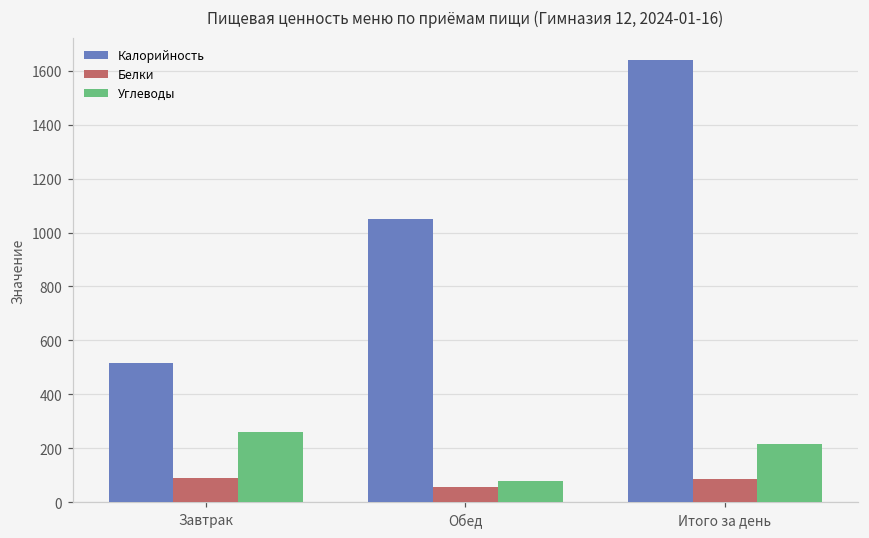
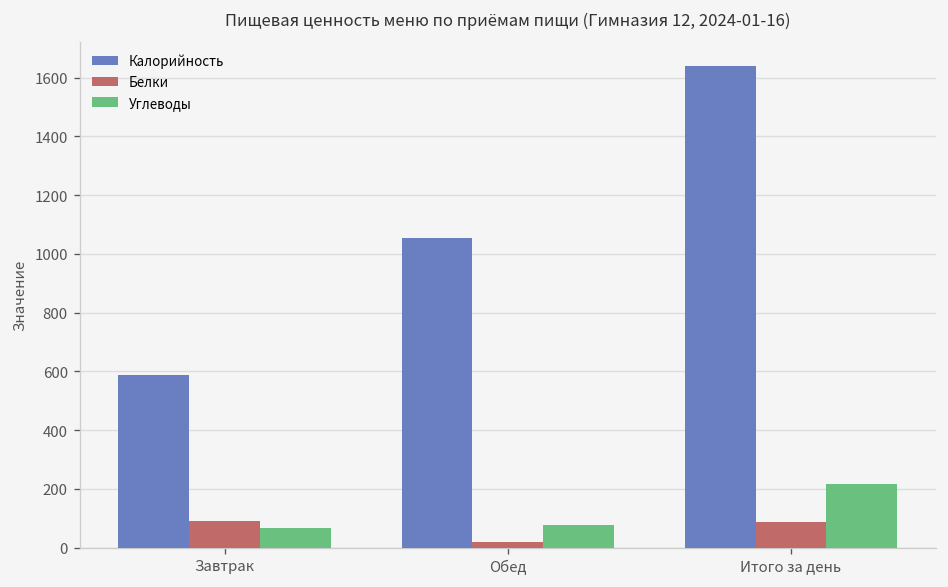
Калорийность, Завтрак: 520 -> 590
Углеводы, Завтрак: 260 -> 70
Белки, Обед: 60 -> 20
